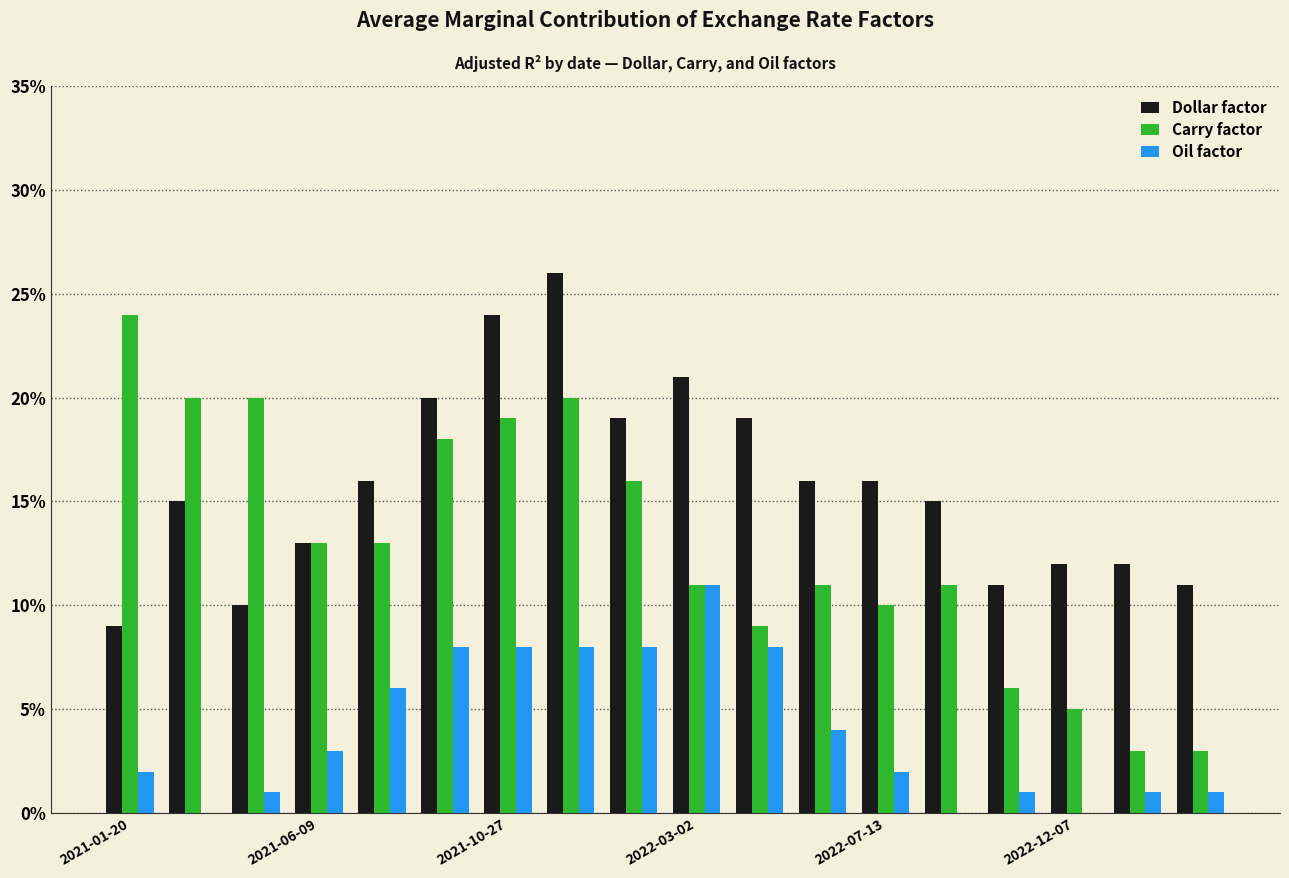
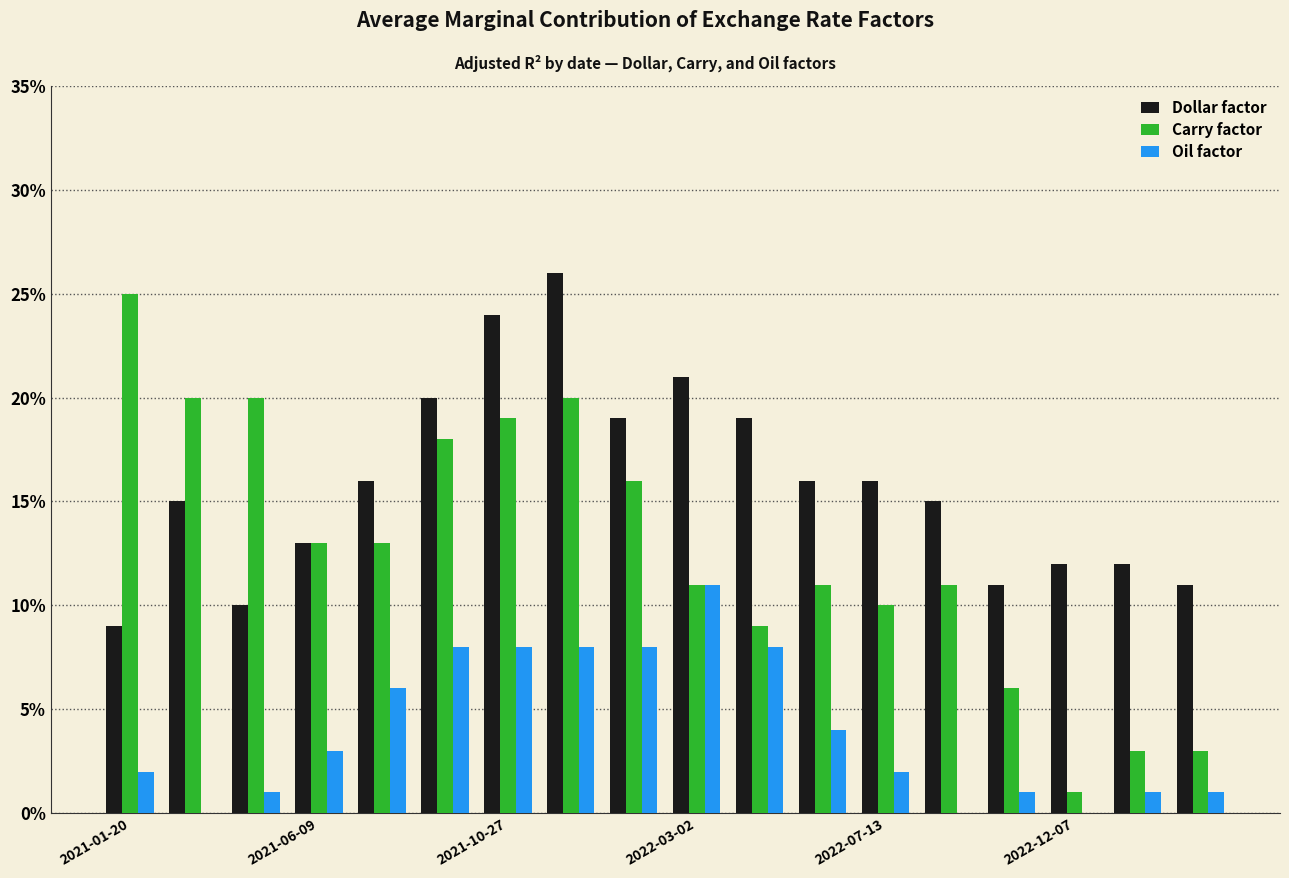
Carry factor, 2021-01-20: 24.0% -> 25.0%
Carry factor, 2022-12-07: 5.0% -> 1.0%
